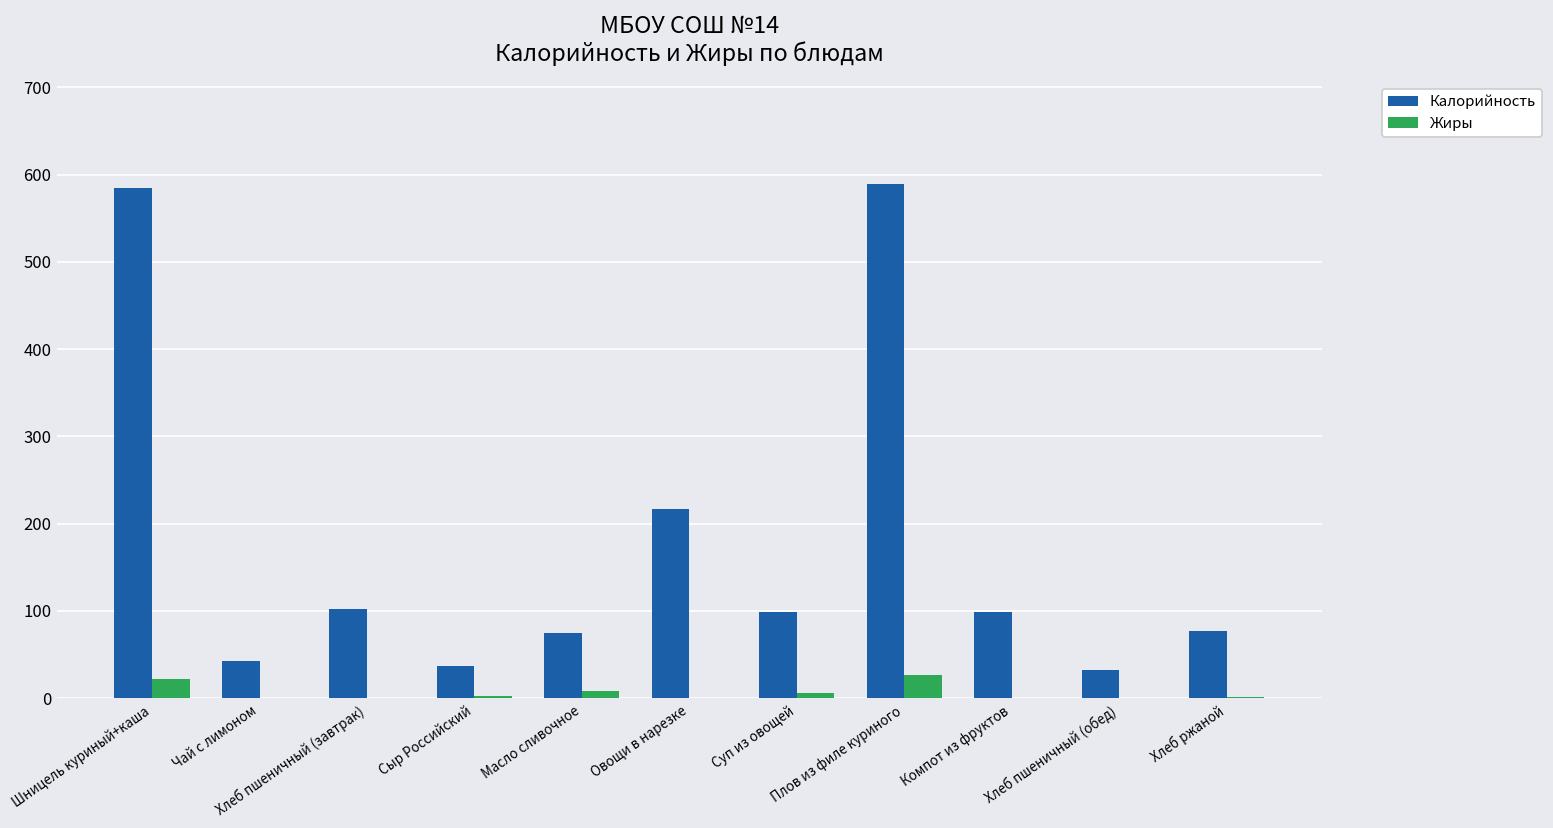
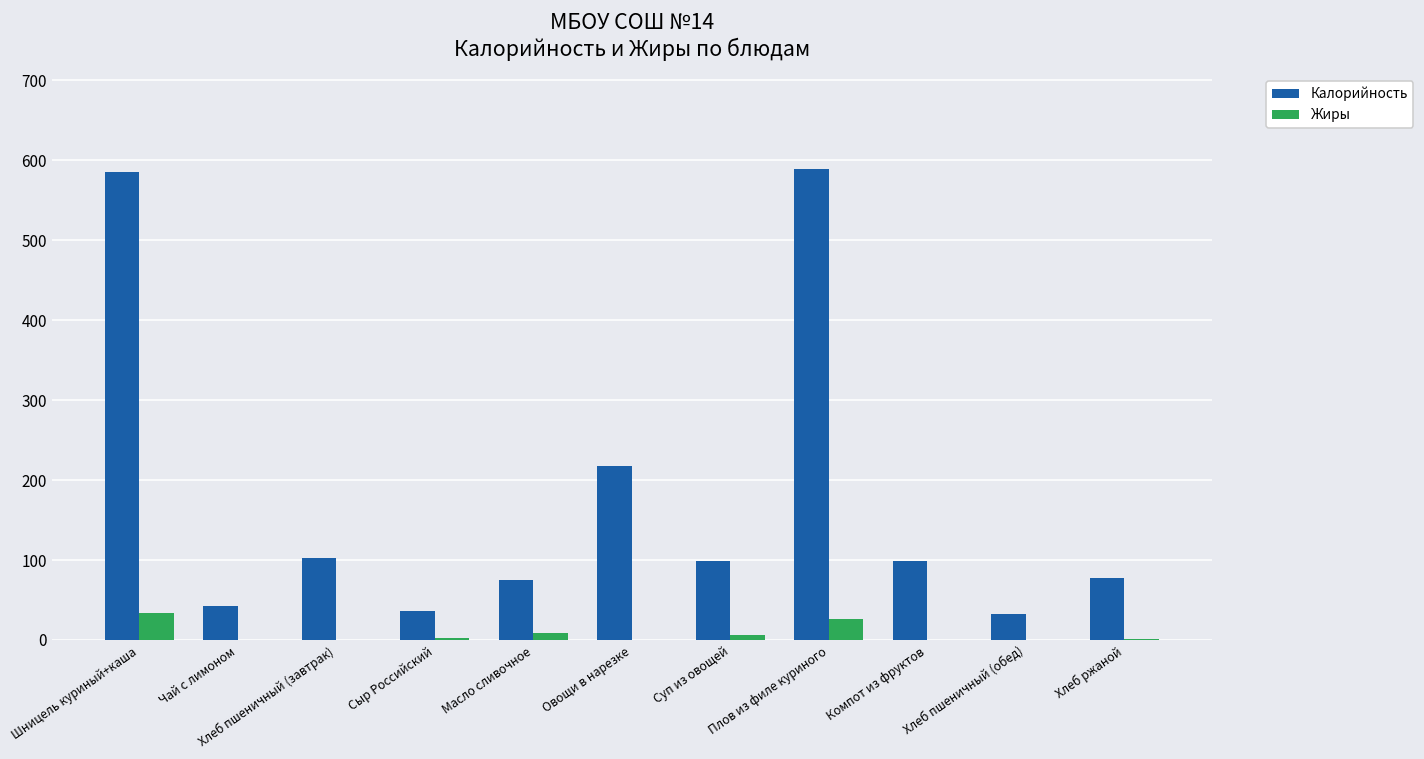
Жиры, Шницель куриный+каша: 20 -> 30
